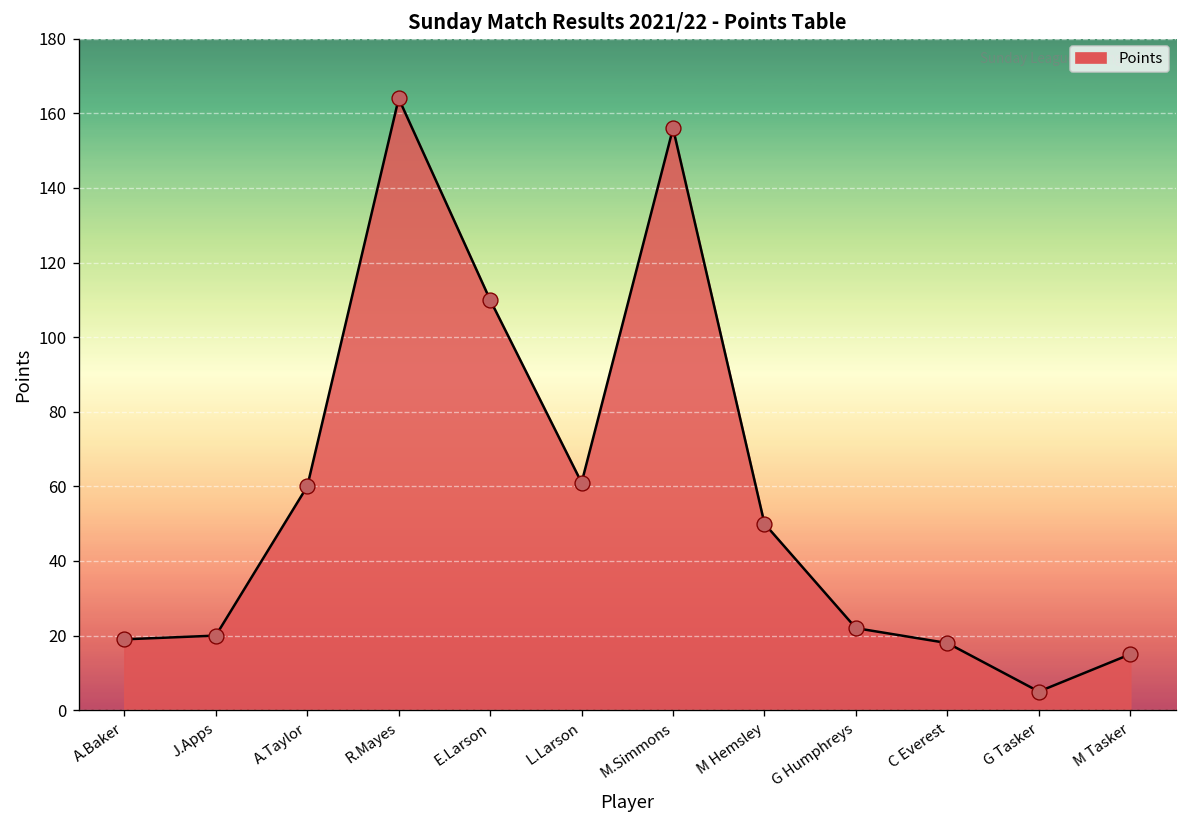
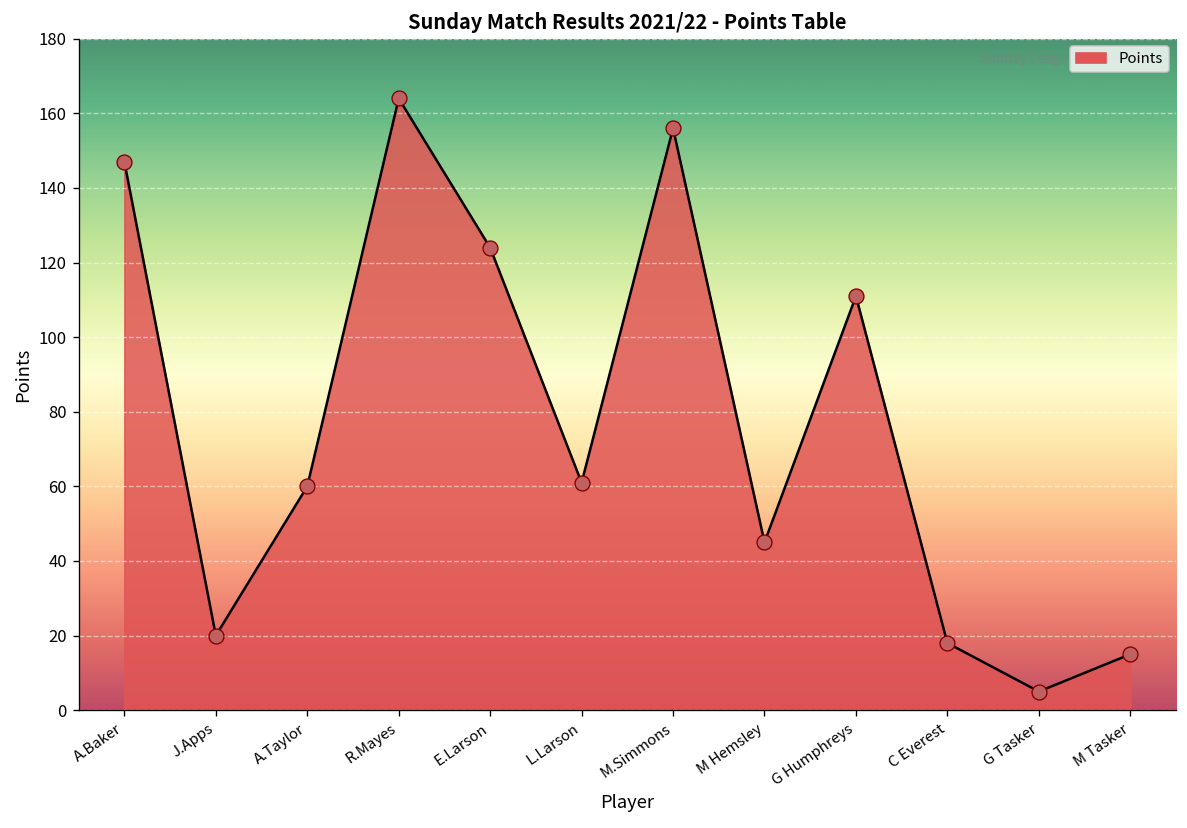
A.Baker: 19 -> 147
E.Larson: 110 -> 124
M Hemsley: 50 -> 45
G Humphreys: 22 -> 111
